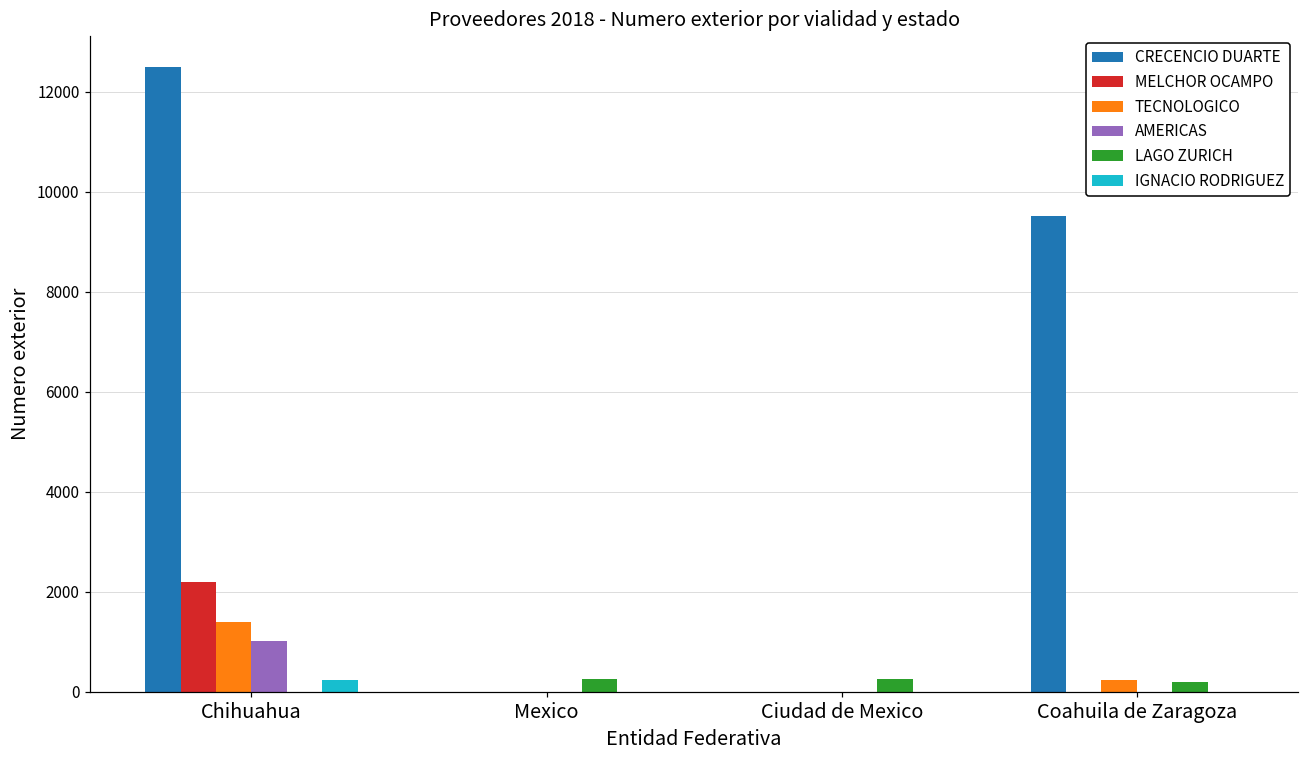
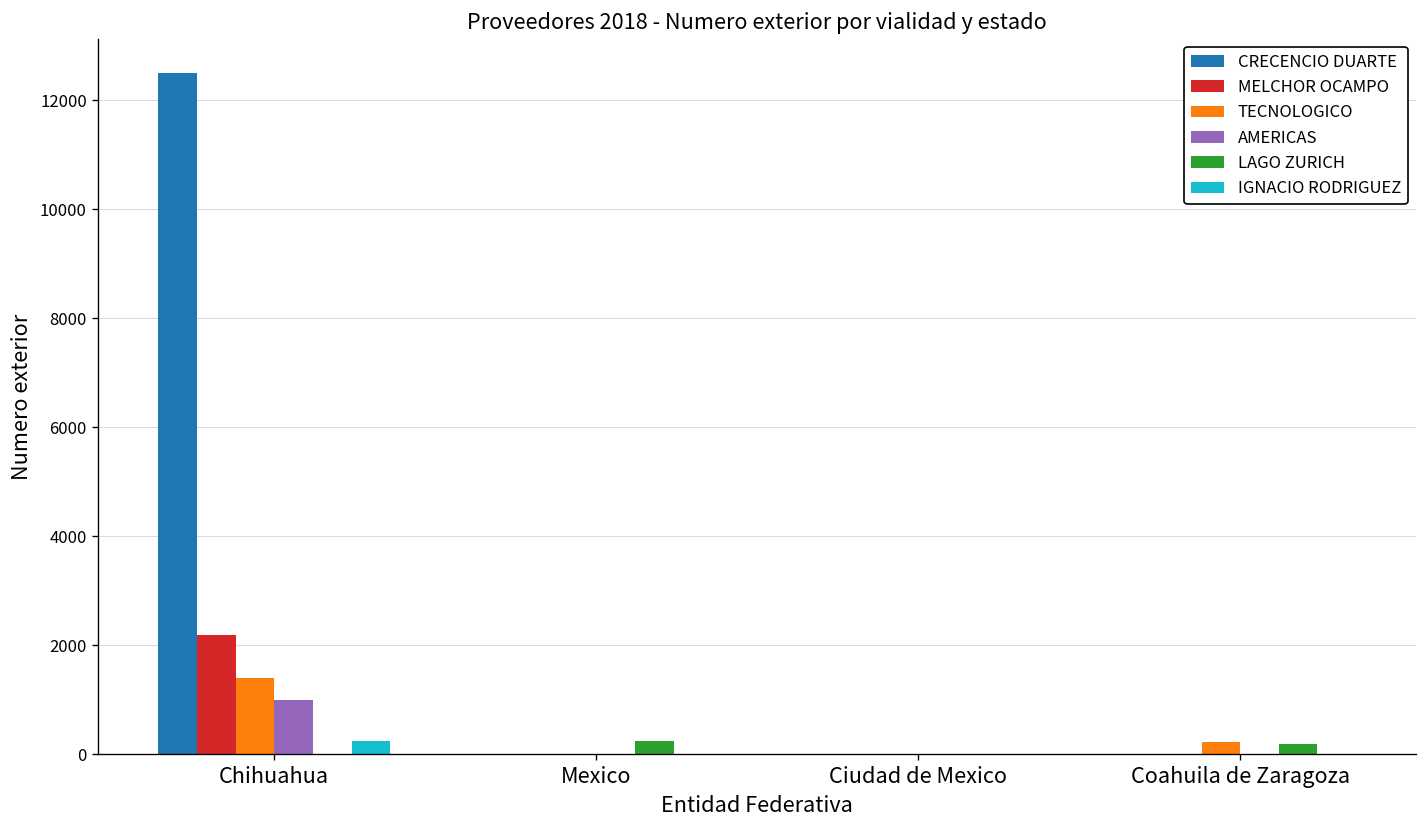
LAGO ZURICH, Ciudad de Mexico: 300 -> 0
CRECENCIO DUARTE, Coahuila de Zaragoza: 9500 -> 0
